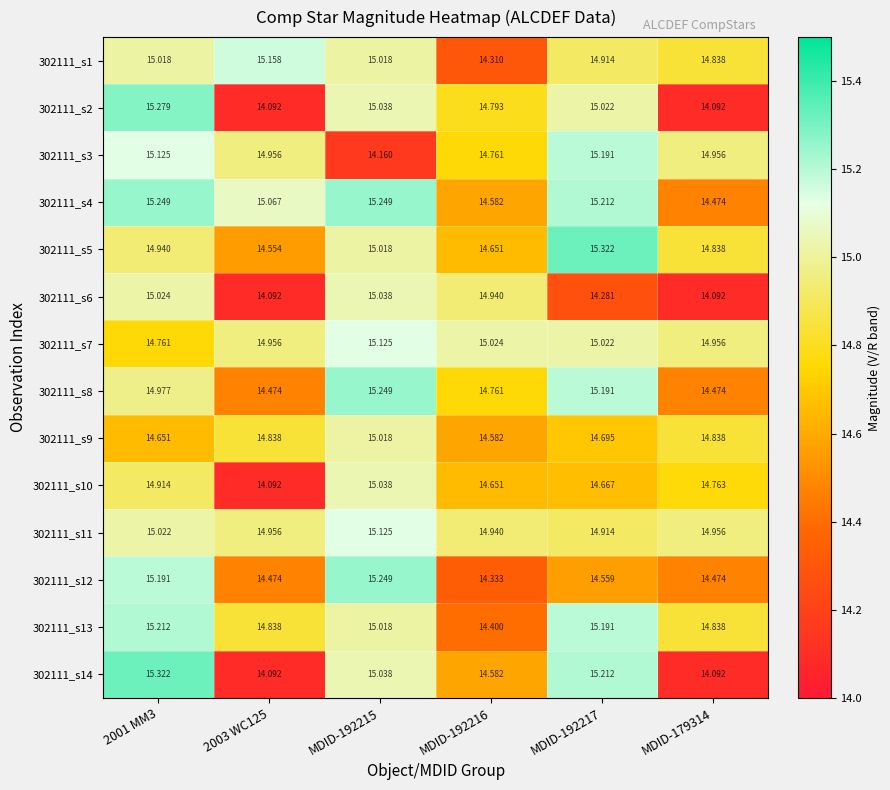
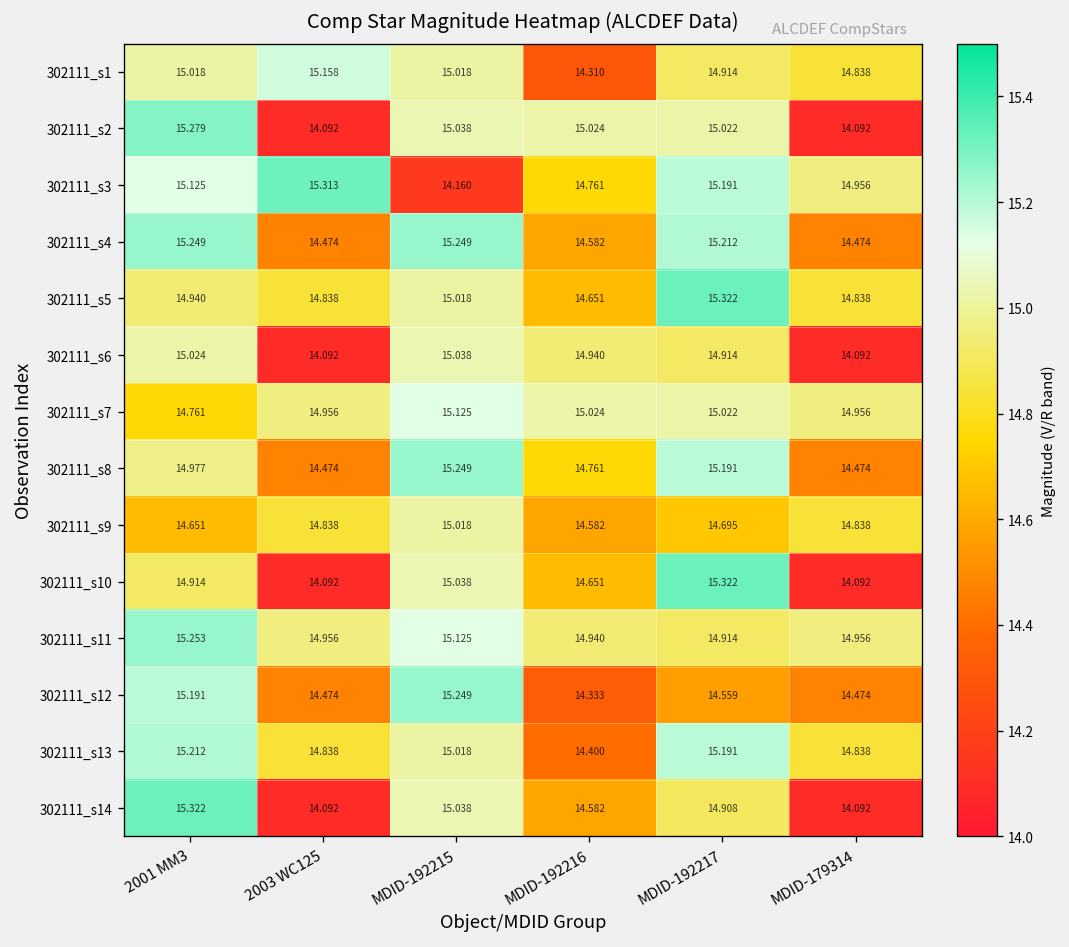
302111_s2, MDID-192216: 14.793 -> 15.024
302111_s3, 2003 WC125: 14.956 -> 15.313
302111_s4, 2003 WC125: 15.067 -> 14.474
302111_s5, 2003 WC125: 14.554 -> 14.838
302111_s6, MDID-192217: 14.281 -> 14.914
302111_s10, MDID-192217: 14.667 -> 15.322
302111_s10, MDID-179314: 14.763 -> 14.092
302111_s11, 2001 MM3: 15.022 -> 15.253
302111_s14, MDID-192217: 15.212 -> 14.908
